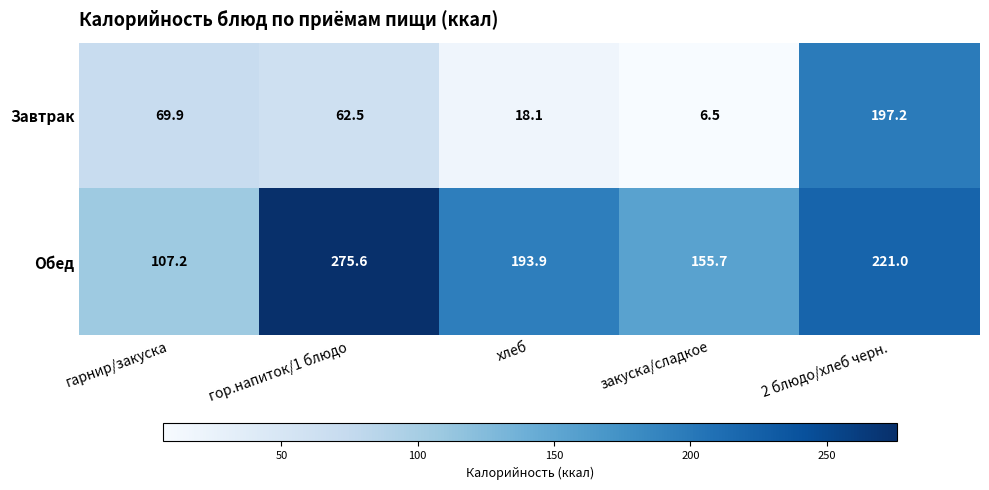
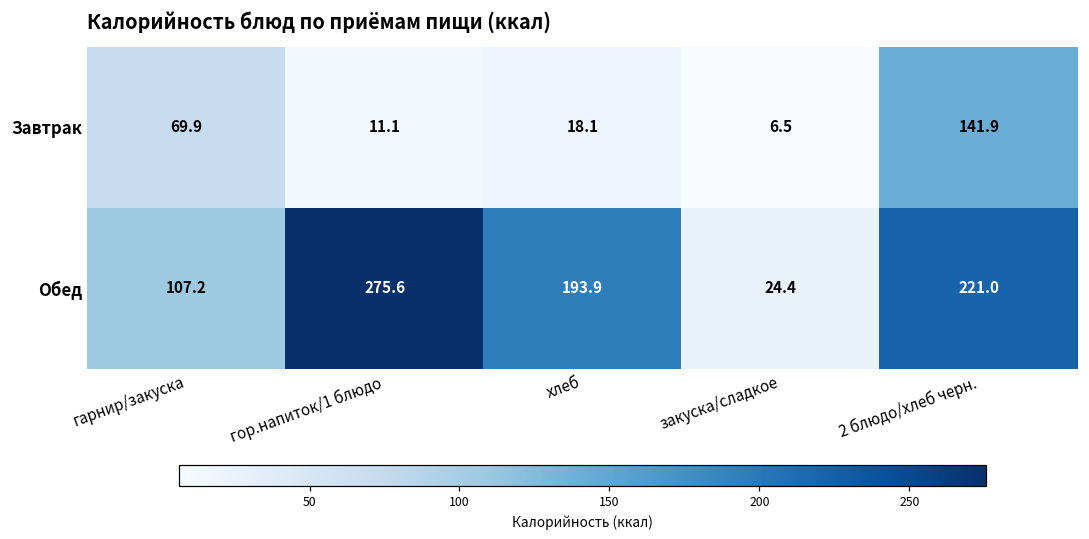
Завтрак, гор.напиток/1 блюдо: 62.5 -> 11.1
Завтрак, 2 блюдо/хлеб черн.: 197.2 -> 141.9
Обед, закуска/сладкое: 155.7 -> 24.4
